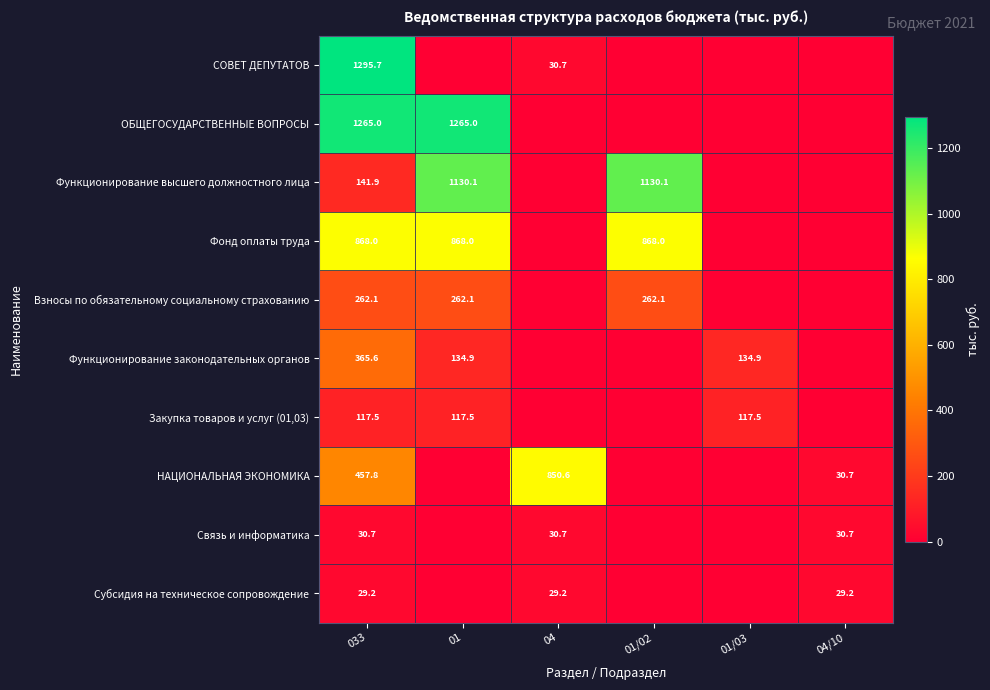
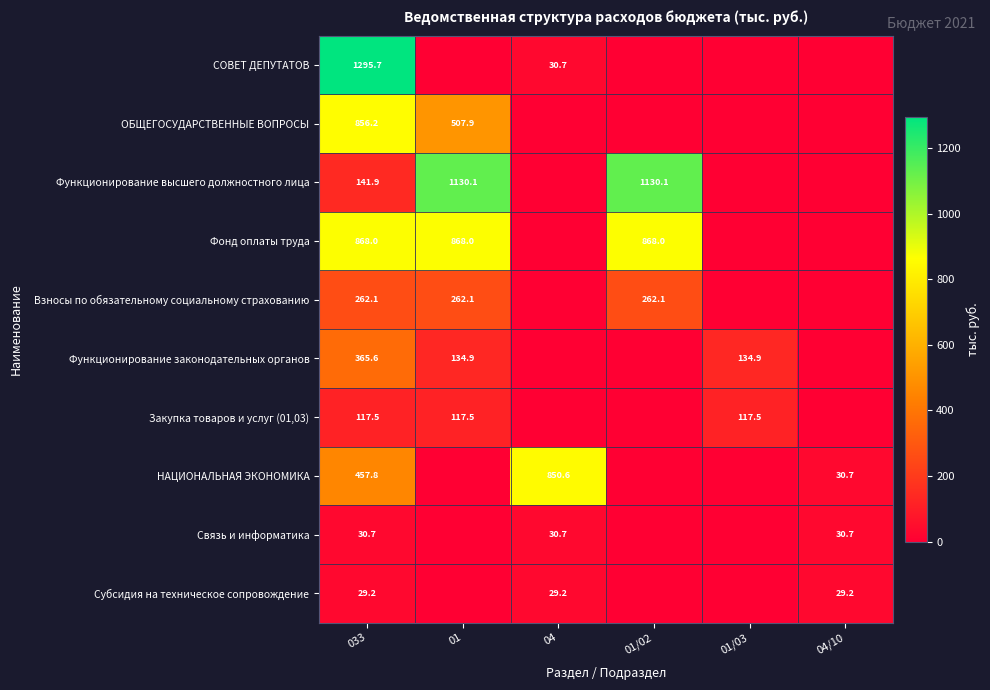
ОБЩЕГОСУДАРСТВЕННЫЕ ВОПРОСЫ, 033: 1265.0 -> 856.2
ОБЩЕГОСУДАРСТВЕННЫЕ ВОПРОСЫ, 01: 1265.0 -> 507.9
